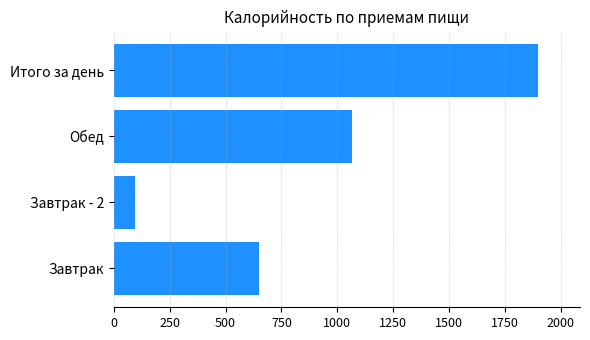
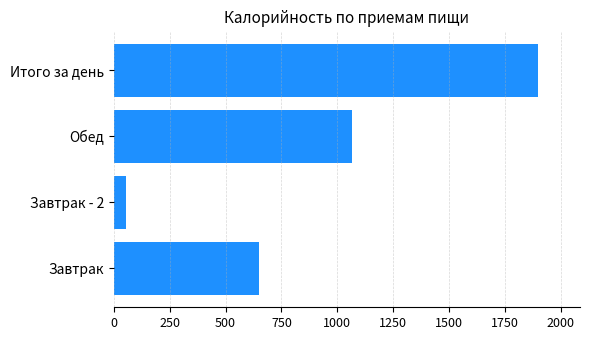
Завтрак - 2: 90 -> 50
